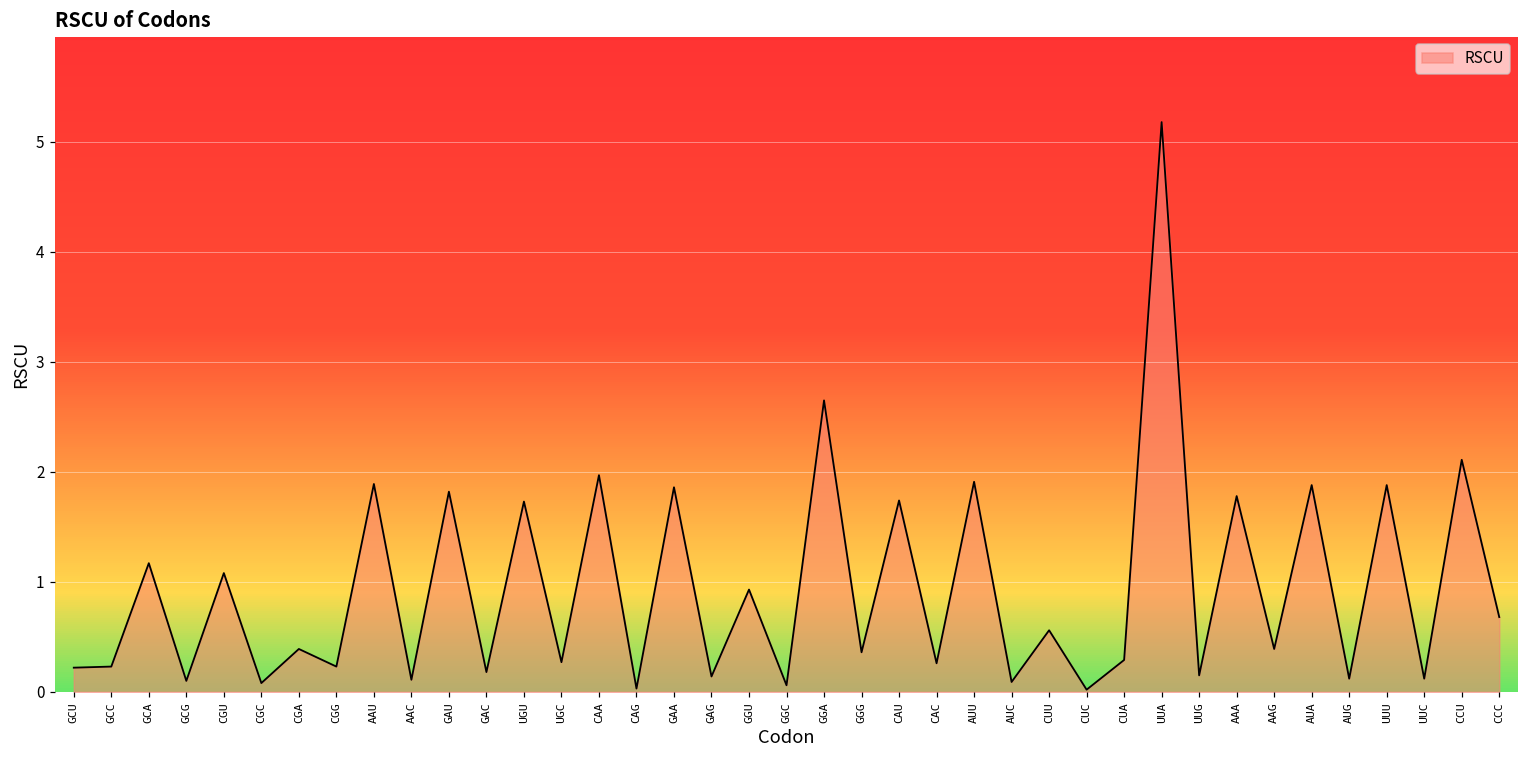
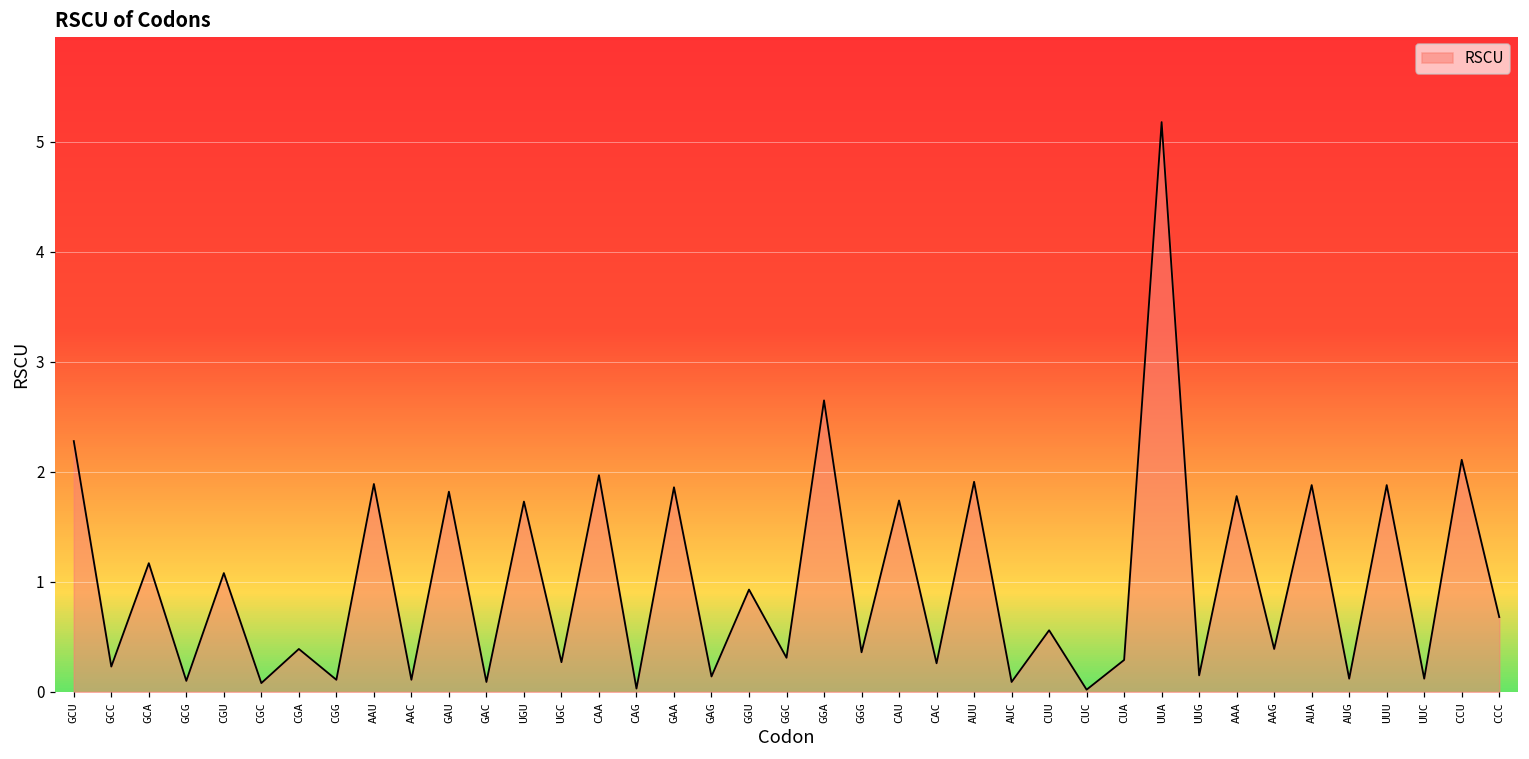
GCU: 0.22 -> 2.28
CGG: 0.23 -> 0.11
GAC: 0.18 -> 0.09
GGC: 0.06 -> 0.31
